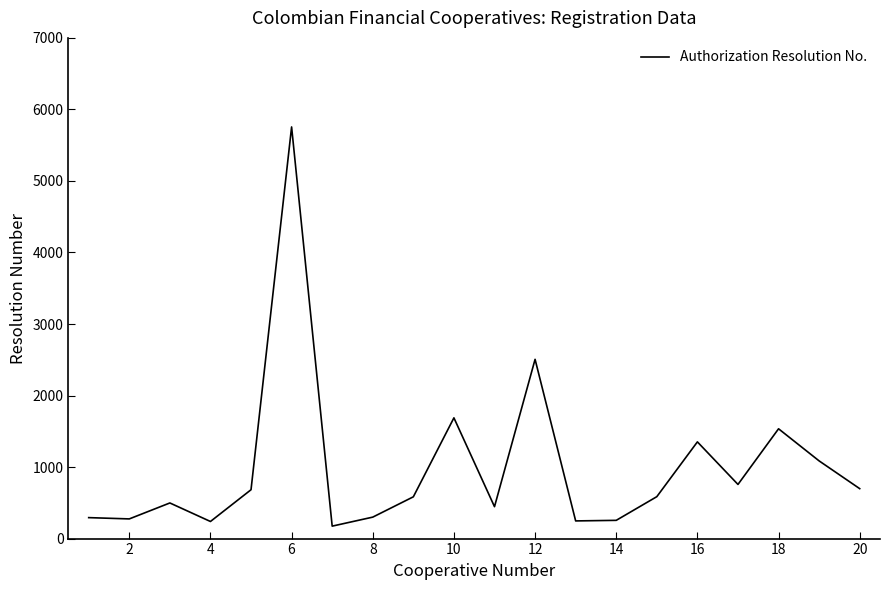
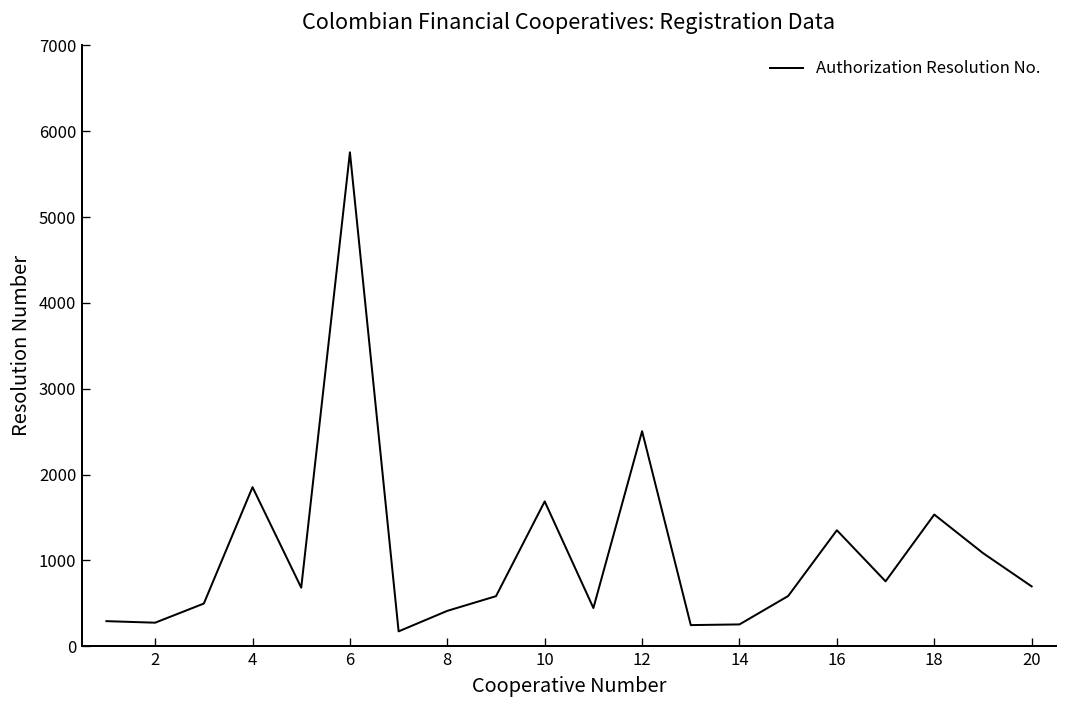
4: 200 -> 1900
8: 300 -> 400
